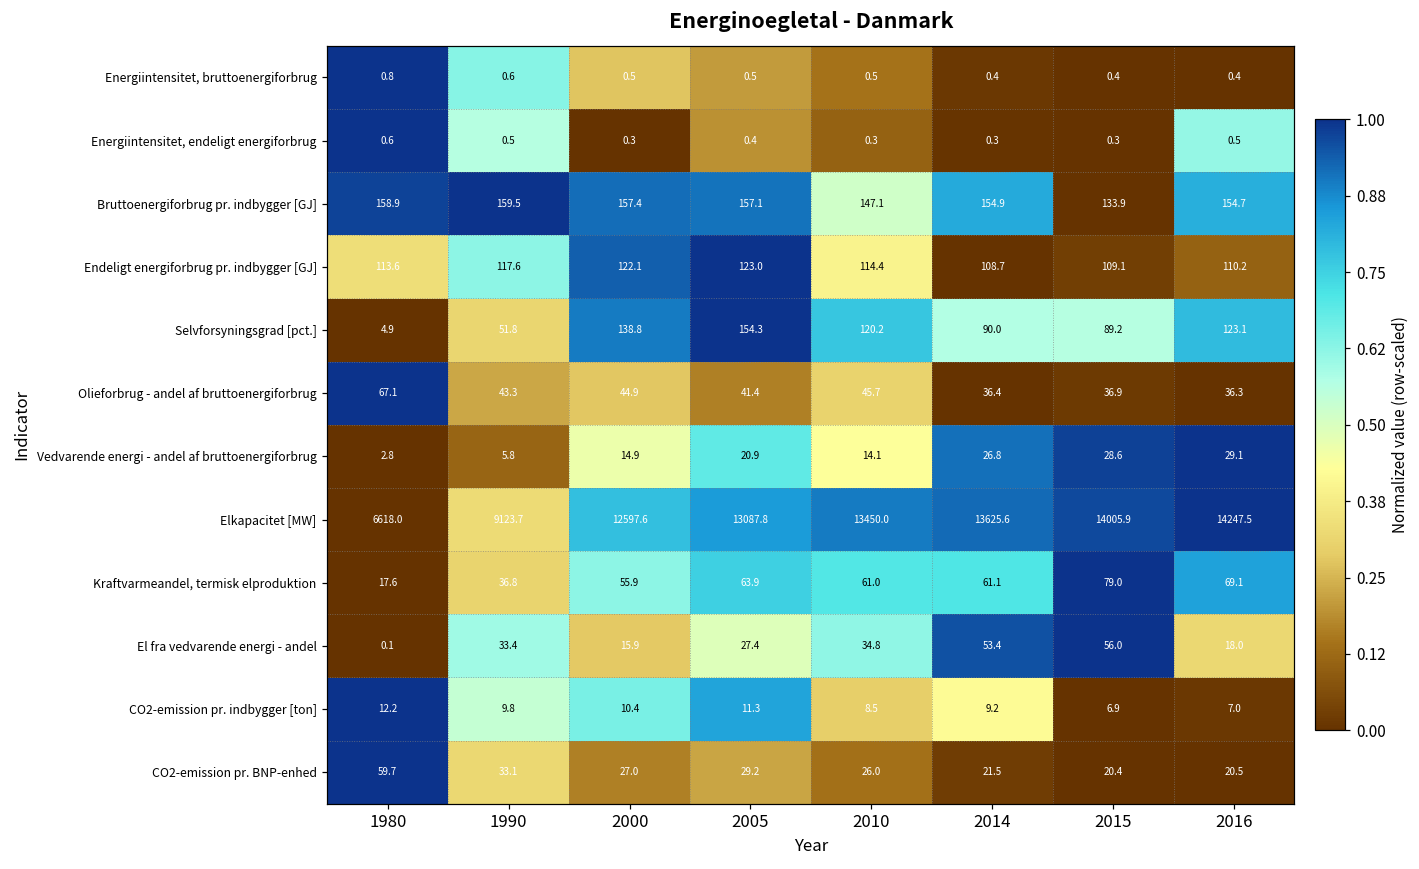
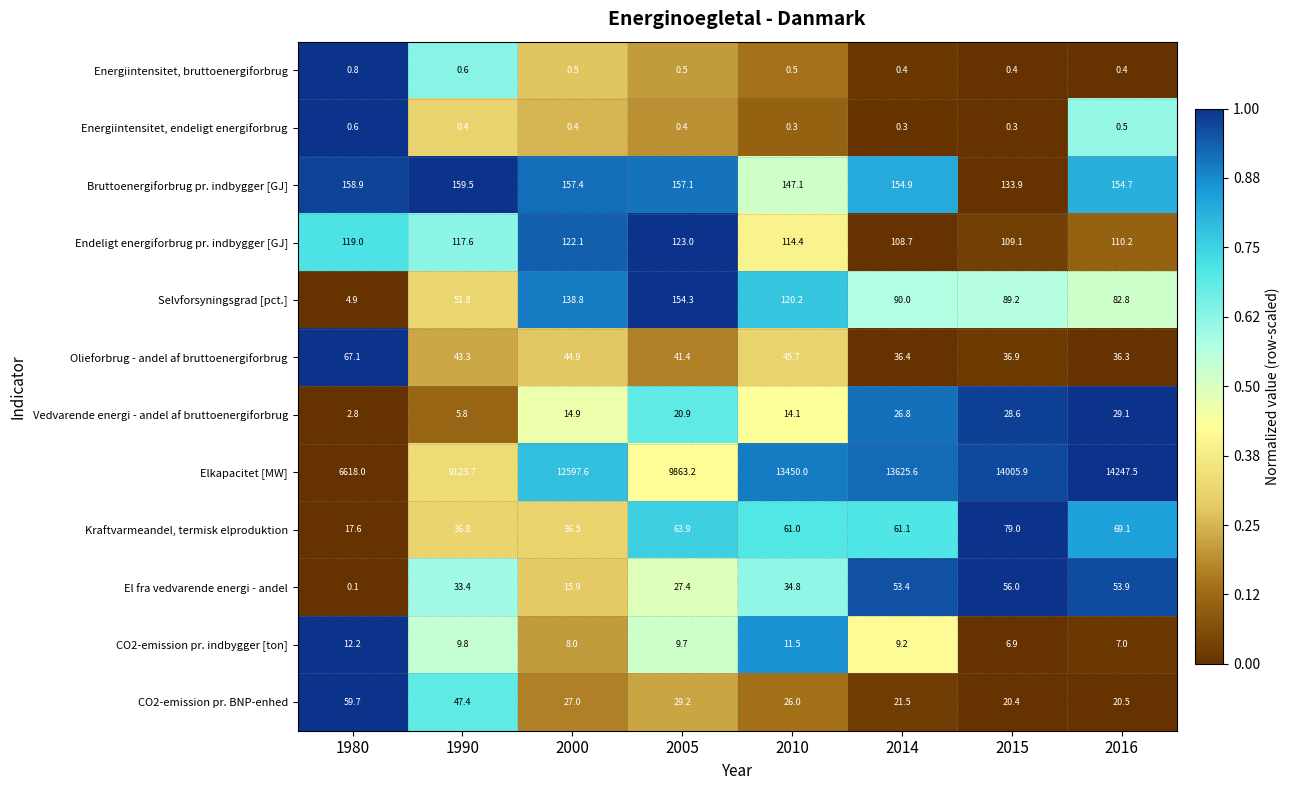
Energiintensitet, endeligt energiforbrug, 1990: 0.5 -> 0.4
Energiintensitet, endeligt energiforbrug, 2000: 0.3 -> 0.4
Endeligt energiforbrug pr. indbygger [GJ], 1980: 113.6 -> 119.0
Selvforsyningsgrad [pct.], 2016: 123.1 -> 82.8
Elkapacitet [MW], 2005: 13087.8 -> 9863.2
Kraftvarmeandel, termisk elproduktion, 2000: 55.9 -> 36.5
El fra vedvarende energi - andel, 2016: 18.0 -> 53.9
CO2-emission pr. indbygger [ton], 2000: 10.4 -> 8.0
CO2-emission pr. indbygger [ton], 2005: 11.3 -> 9.7
CO2-emission pr. indbygger [ton], 2010: 8.5 -> 11.5
CO2-emission pr. BNP-enhed, 1990: 33.1 -> 47.4
